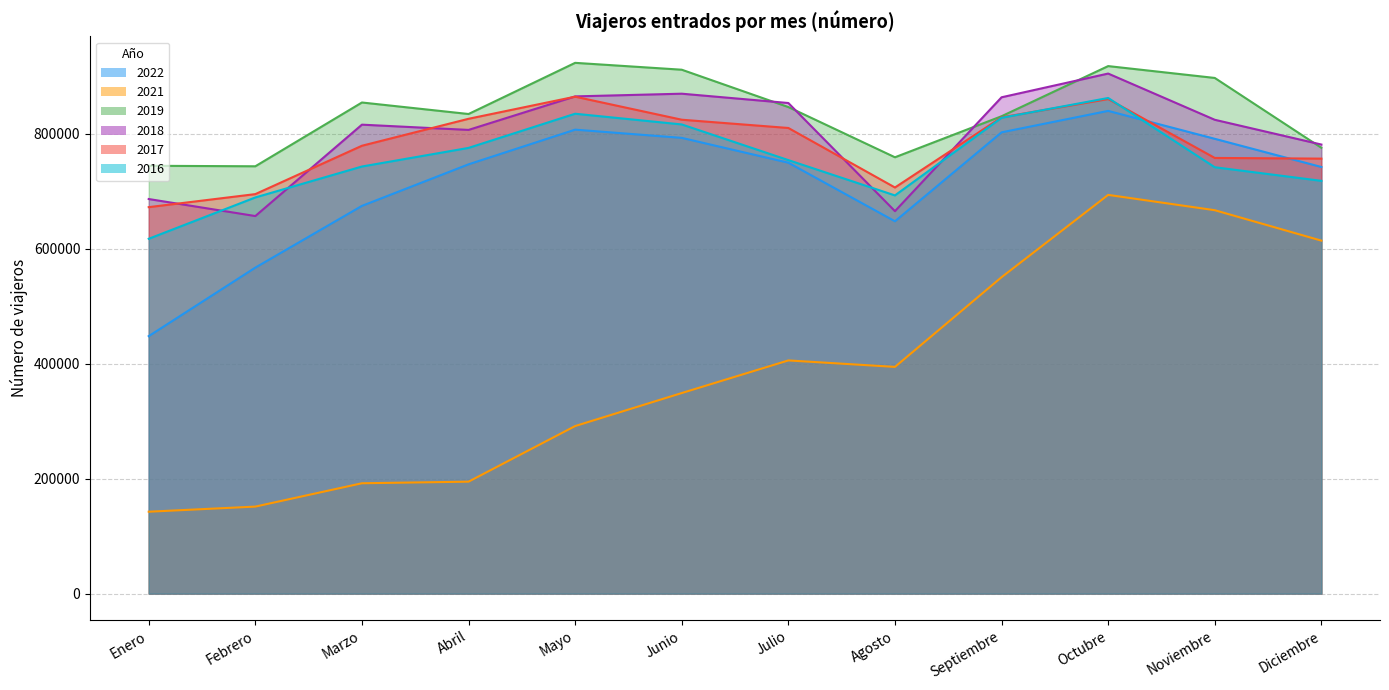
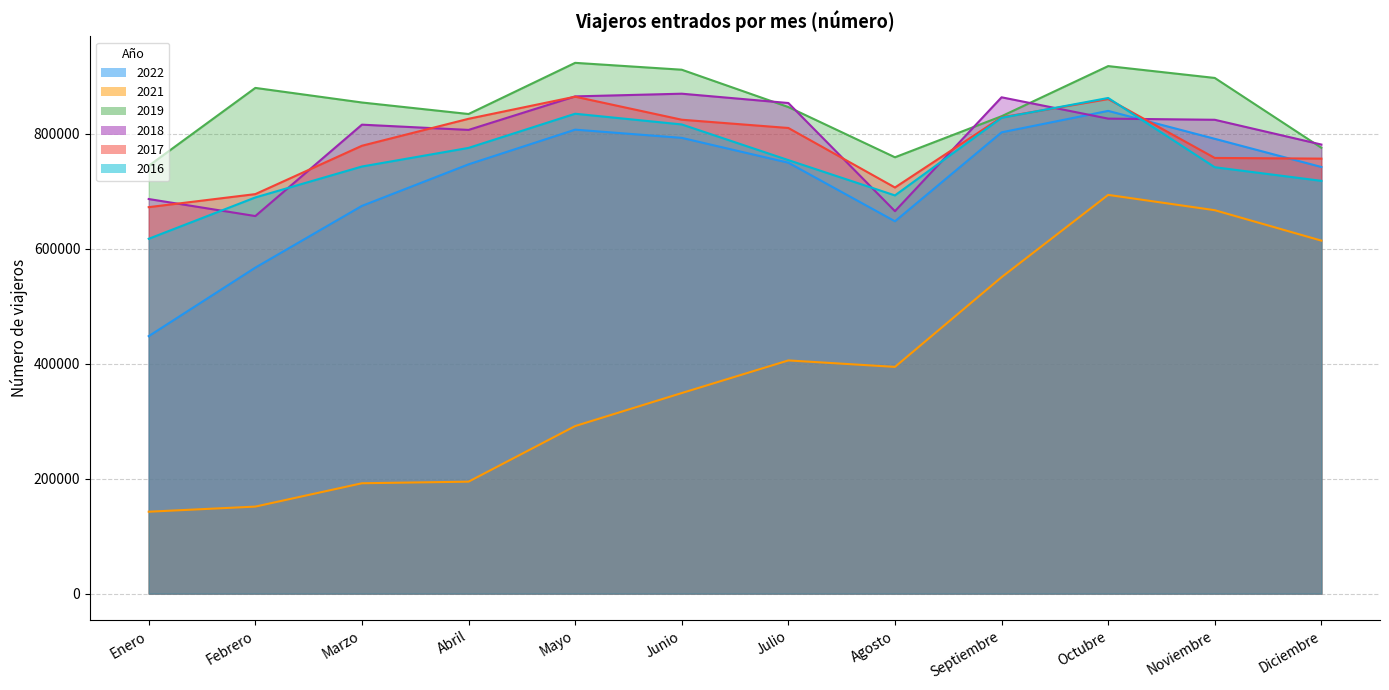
2019, Febrero: 740000 -> 880000
2018, Octubre: 900000 -> 830000
